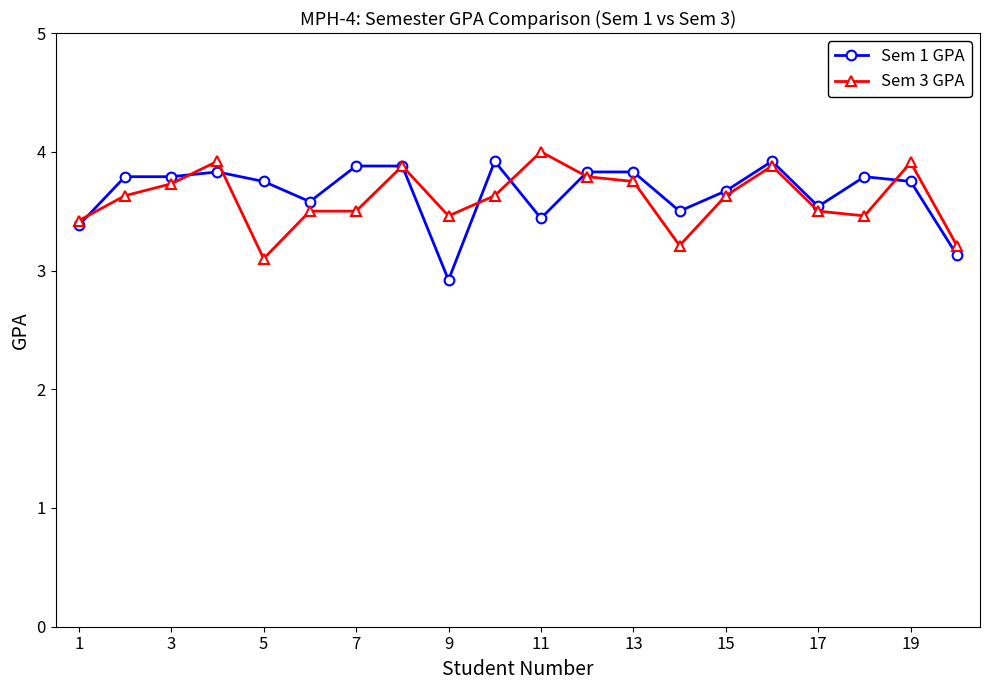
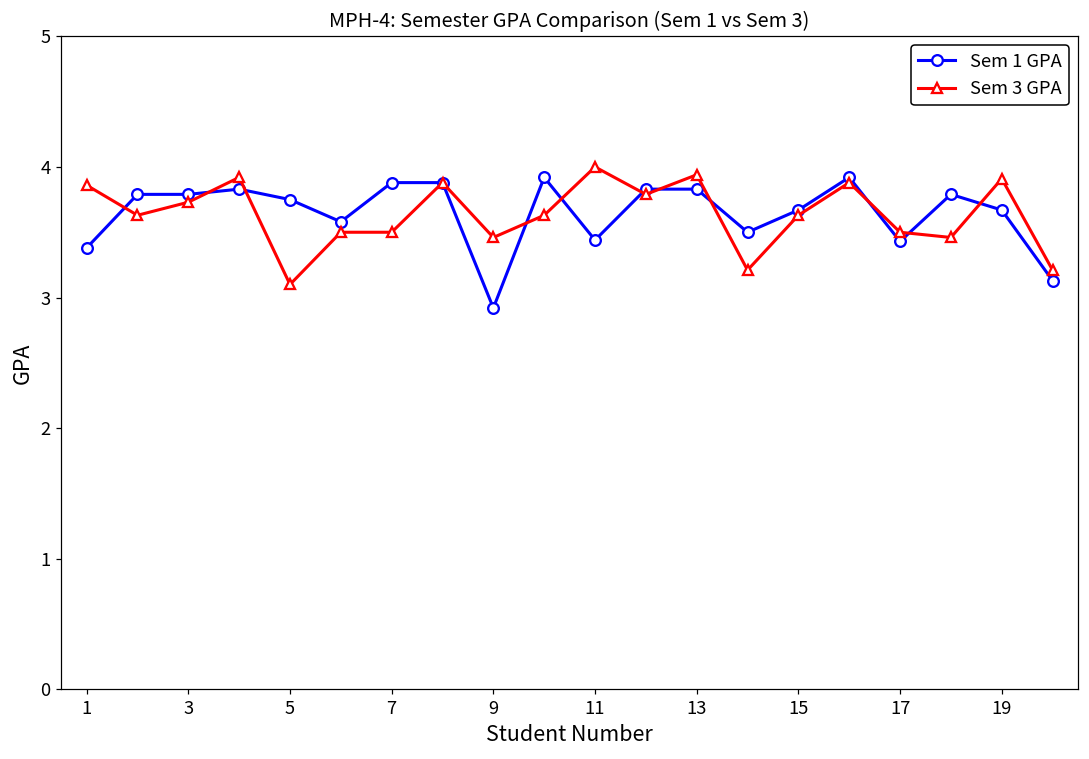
Sem 3 GPA, 1: 3.42 -> 3.86
Sem 3 GPA, 13: 3.75 -> 3.94
Sem 1 GPA, 17: 3.54 -> 3.43
Sem 1 GPA, 19: 3.75 -> 3.67
